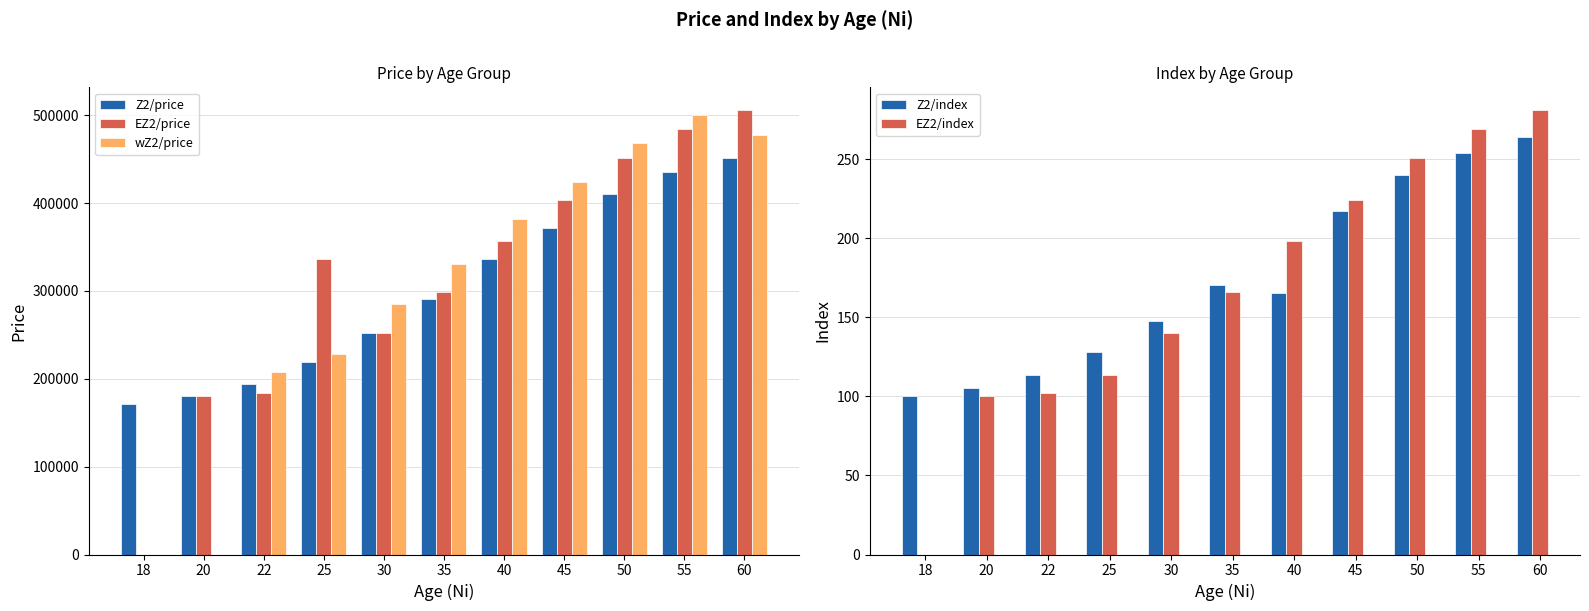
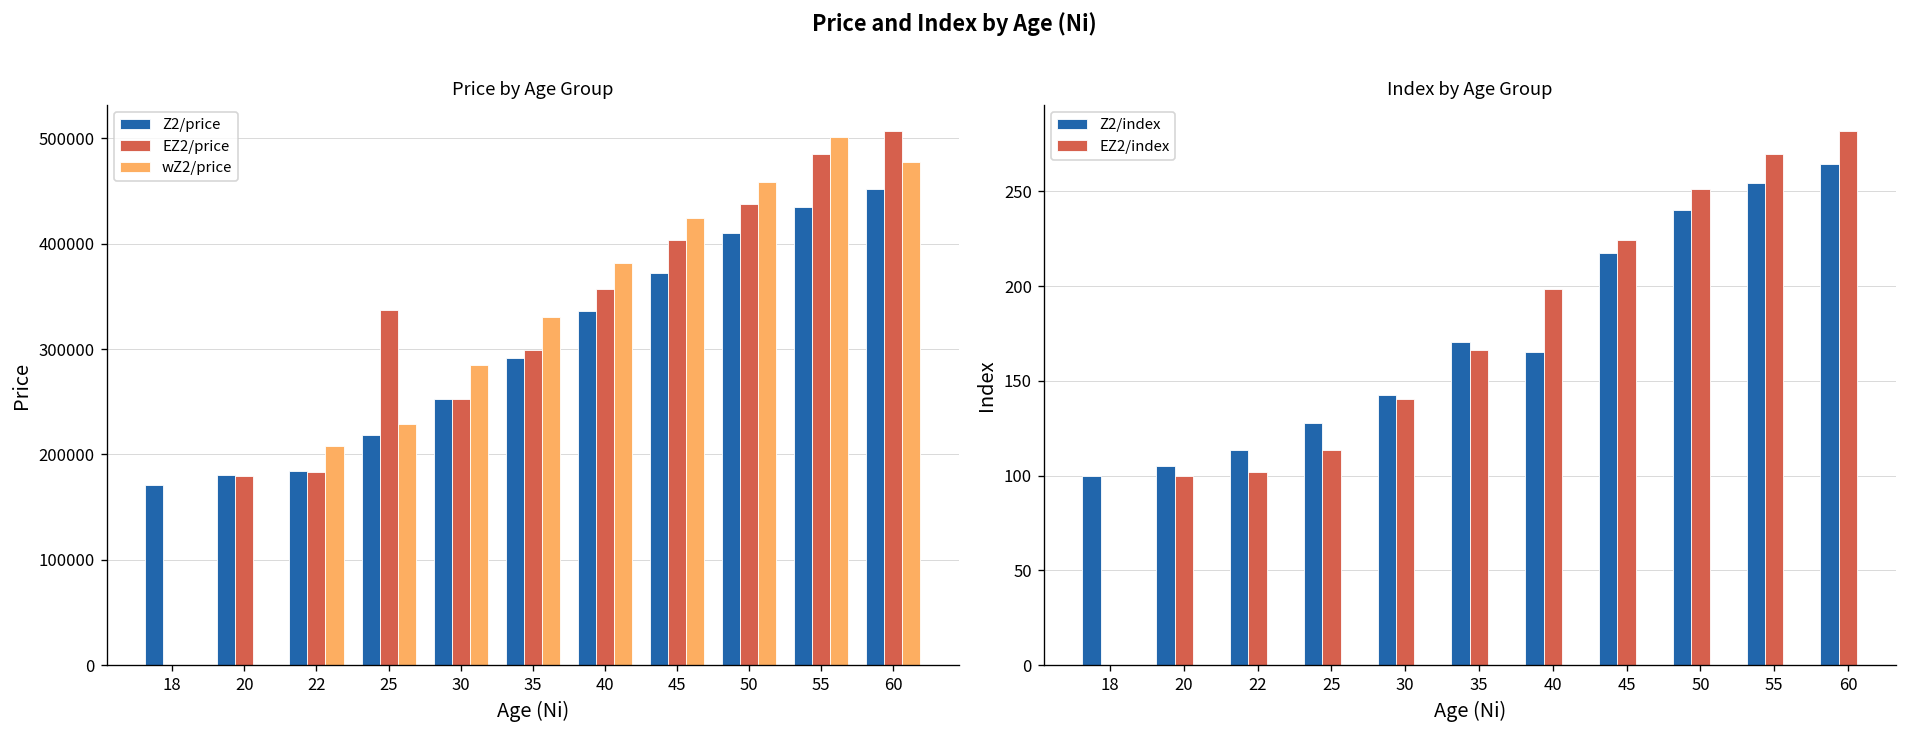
Price by Age Group, Z2/price, 22: 190000 -> 180000
Price by Age Group, EZ2/price, 50: 450000 -> 440000
Price by Age Group, wZ2/price, 50: 470000 -> 460000
Index by Age Group, Z2/index, 30: 148 -> 142
